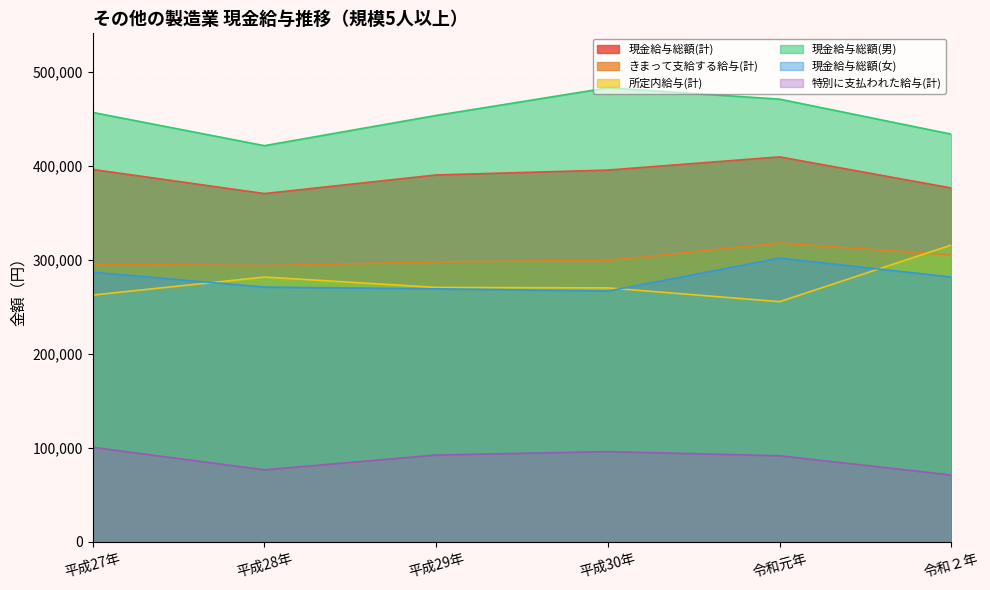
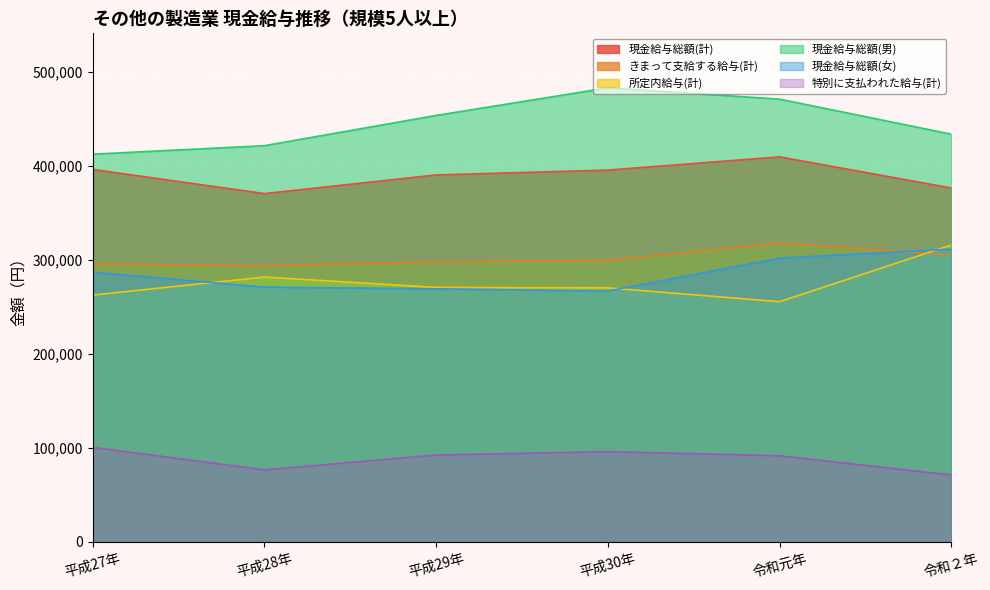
現金給与総額(男), 平成27年: 460,000 -> 410,000
現金給与総額(女), 令和２年: 280,000 -> 310,000
